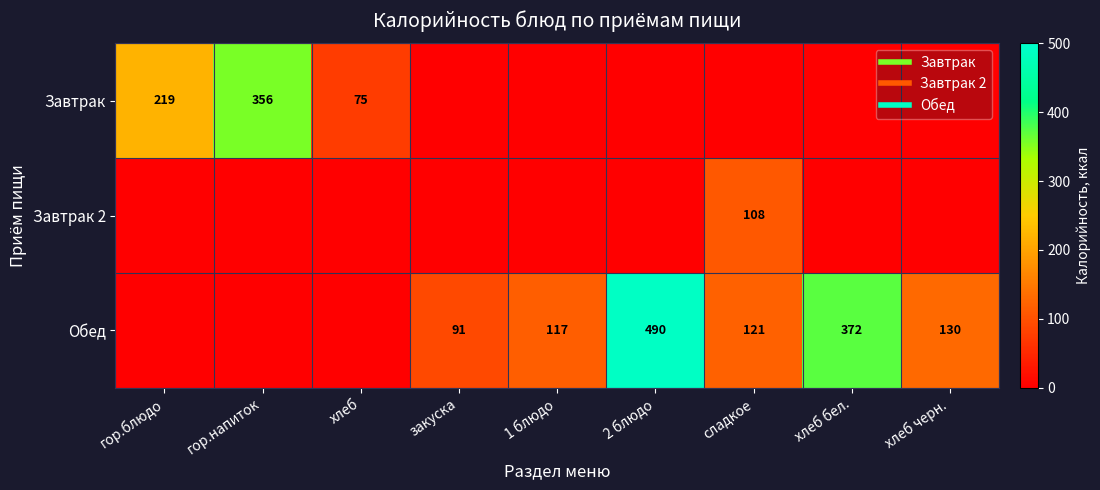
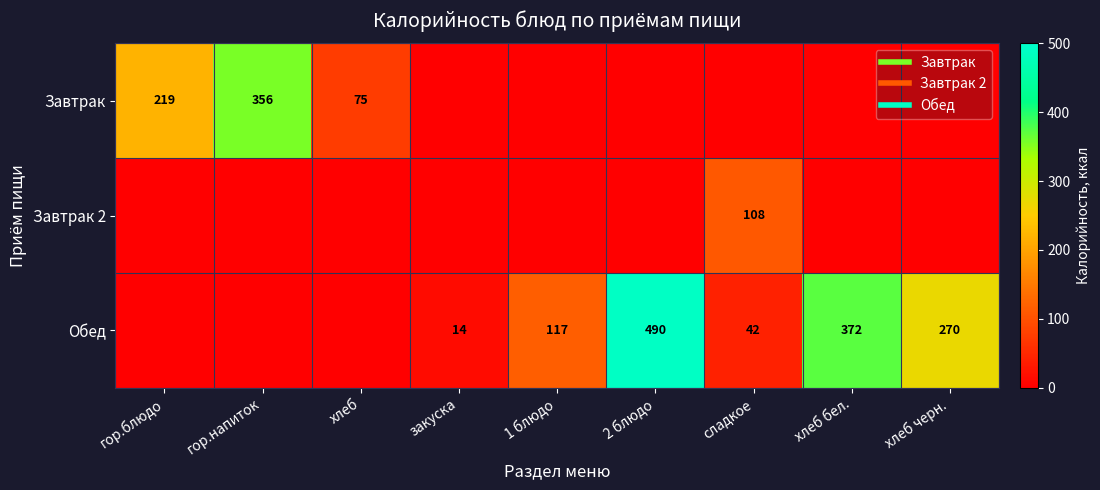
Обед, закуска: 91 -> 14
Обед, сладкое: 121 -> 42
Обед, хлеб черн.: 130 -> 270
